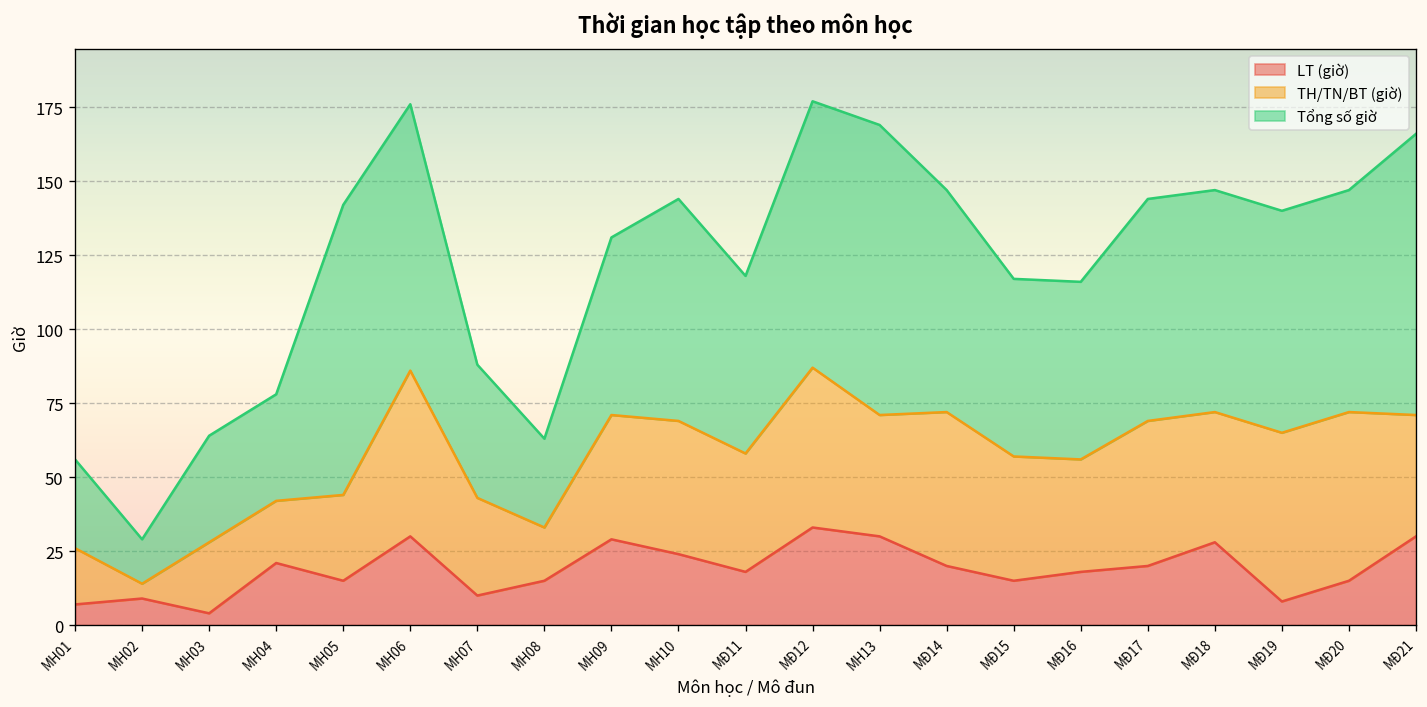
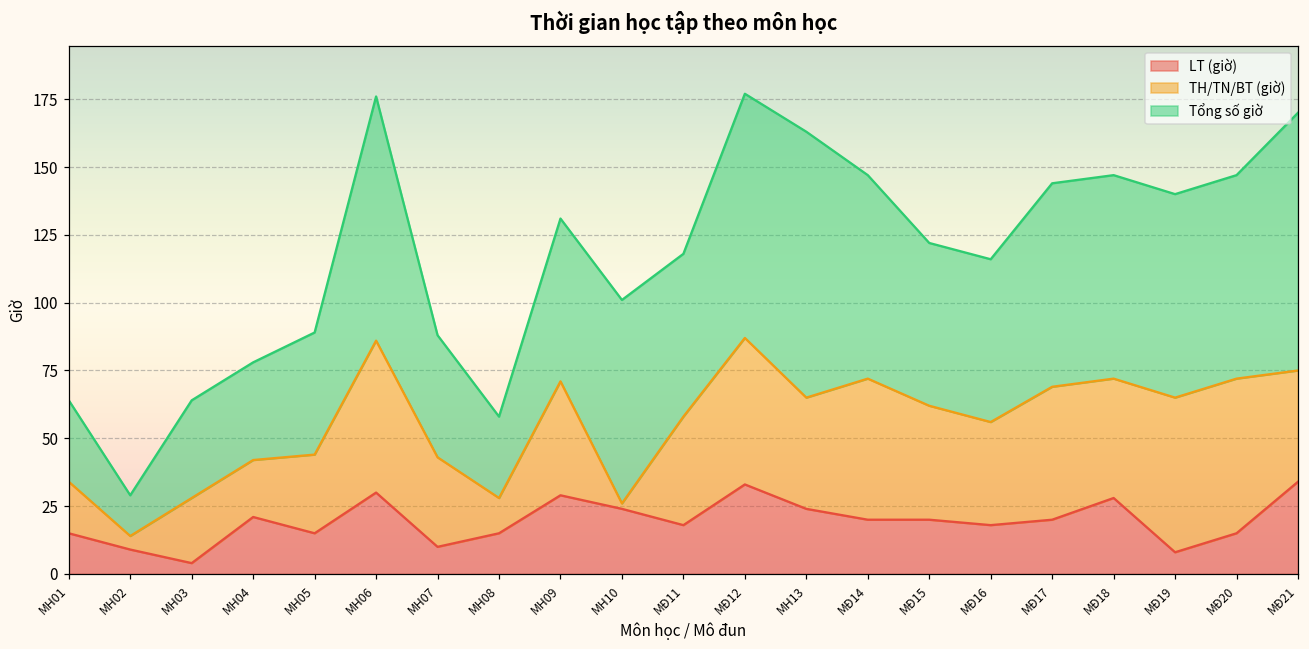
LT (giờ), MH01: 7 -> 15
Tổng số giờ, MH05: 98 -> 45
TH/TN/BT (giờ), MH08: 18 -> 13
TH/TN/BT (giờ), MH10: 45 -> 2
LT (giờ), MH13: 30 -> 24
LT (giờ), MĐ15: 15 -> 20
LT (giờ), MĐ21: 30 -> 34
